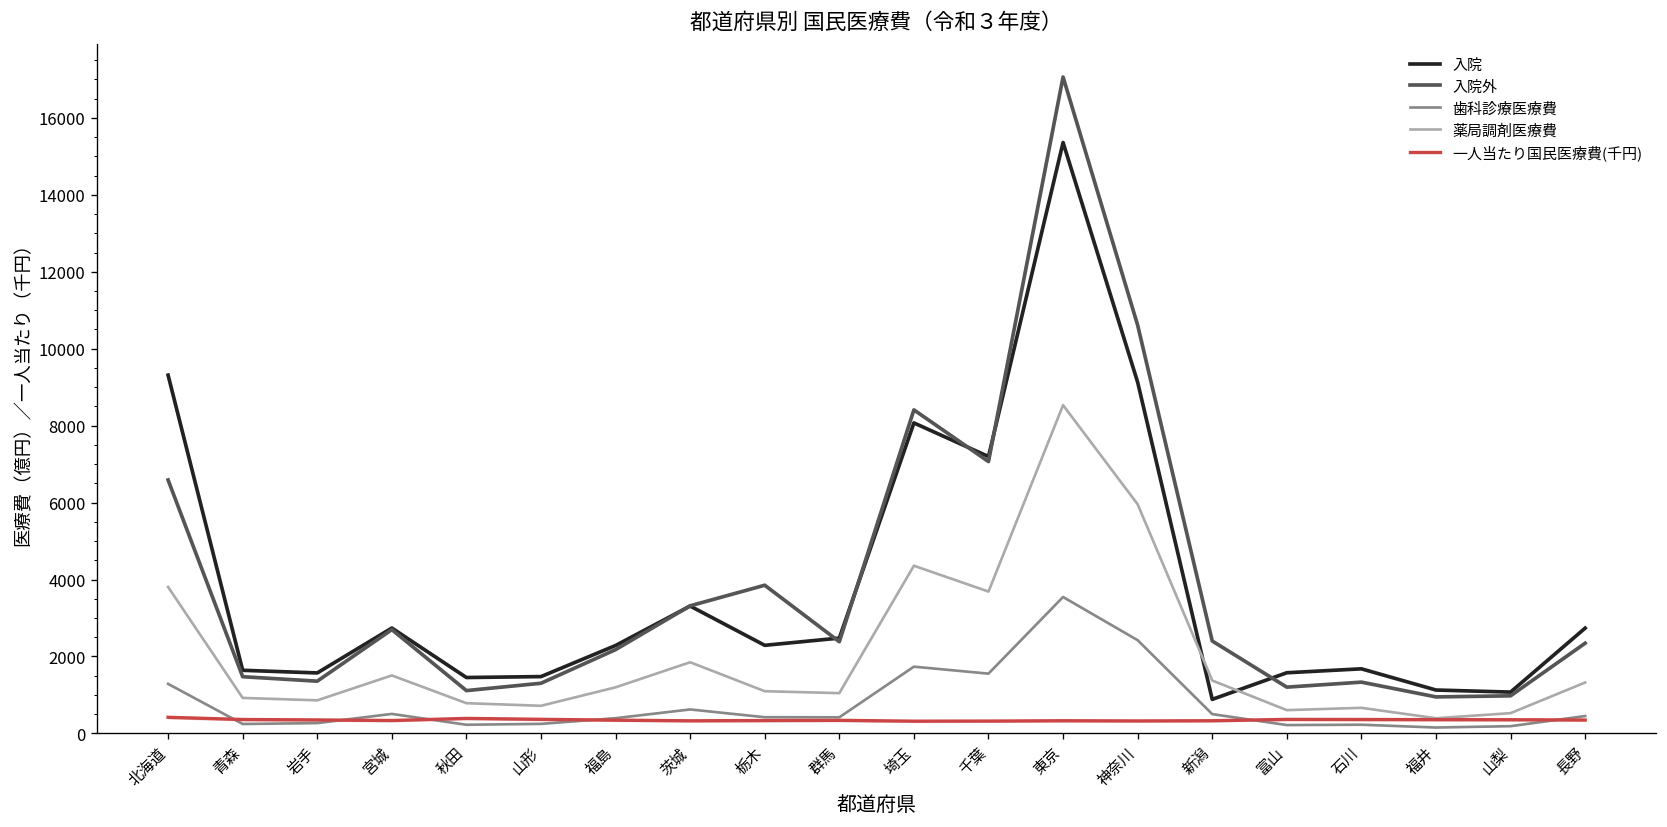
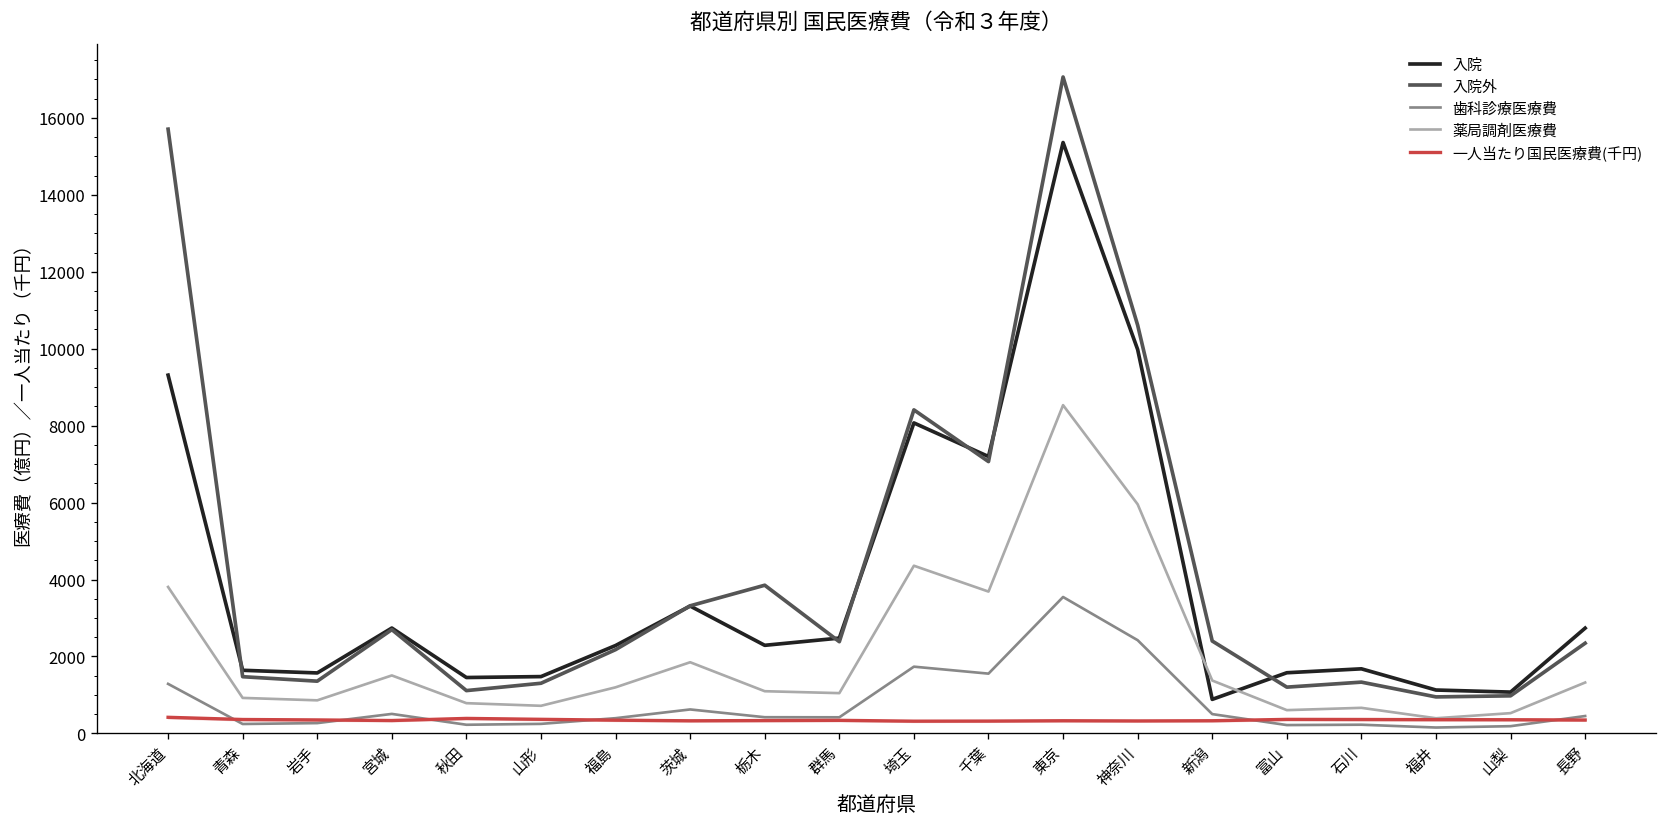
入院外, 北海道: 6600 -> 15700
入院, 神奈川: 9100 -> 10000
